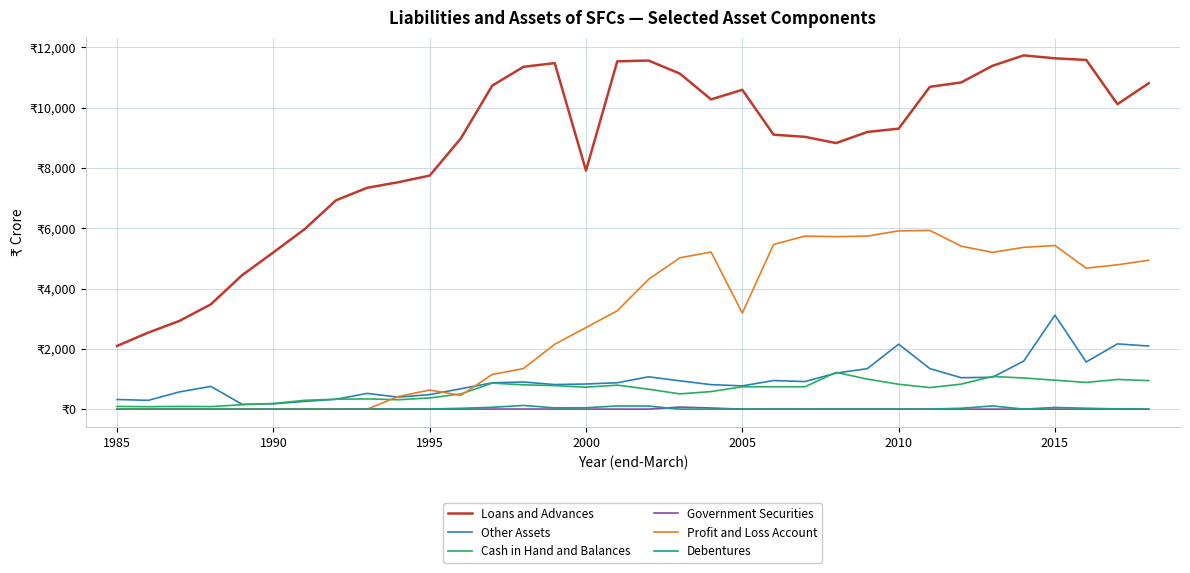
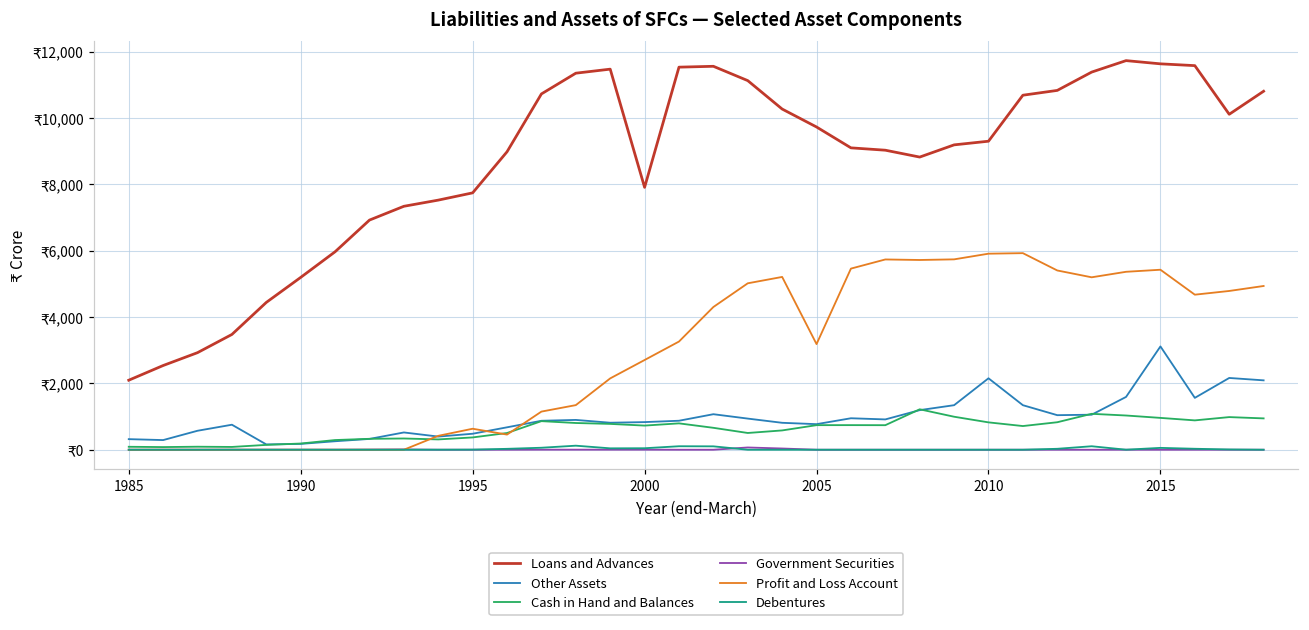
Loans and Advances, 2005: ₹10,600 -> ₹9,700
